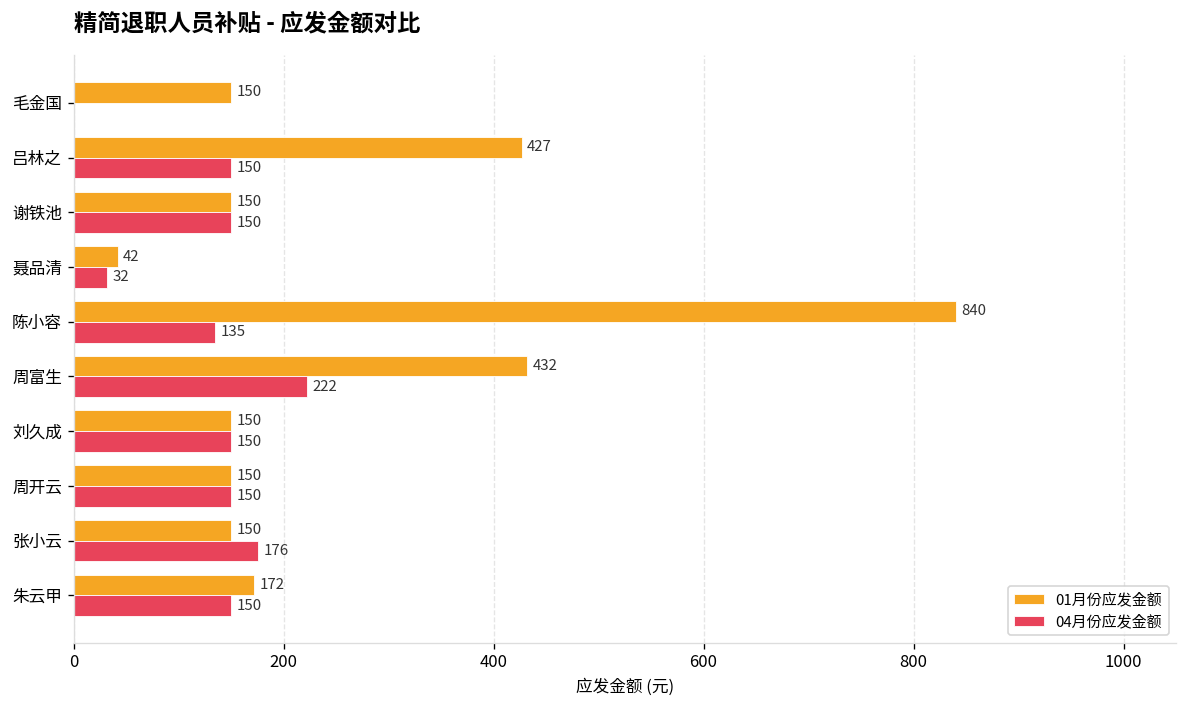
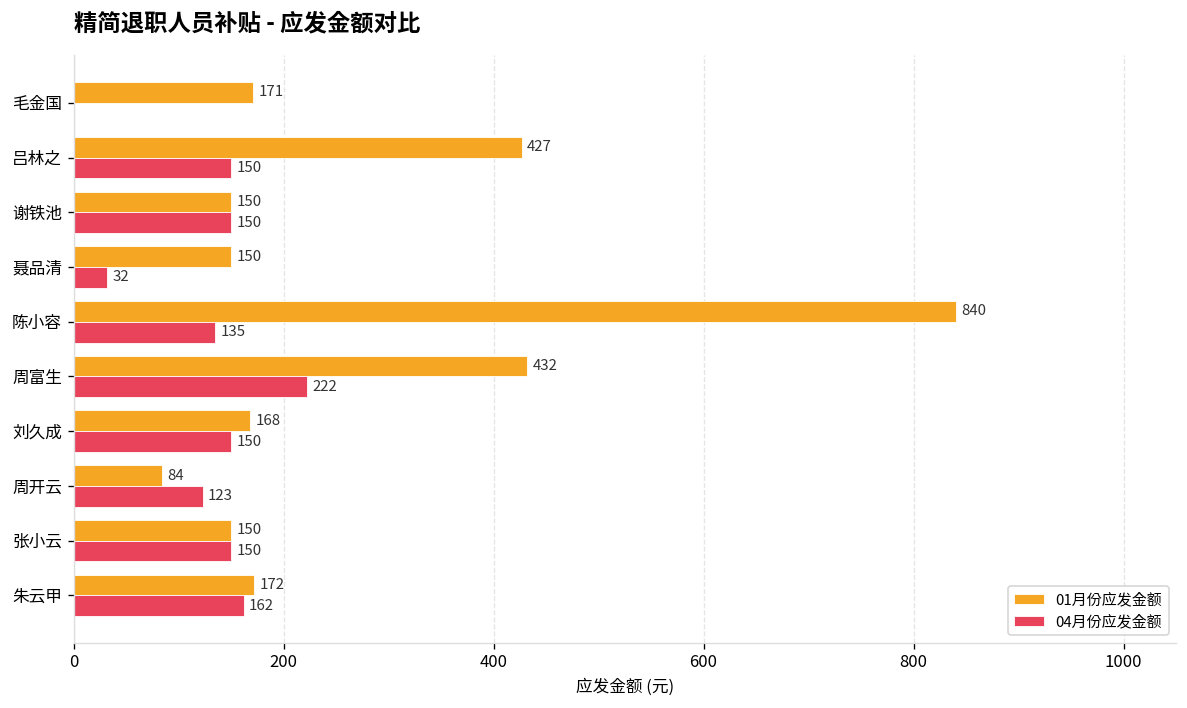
01月份应发金额, 毛金国: 150 -> 171
01月份应发金额, 聂品清: 42 -> 150
01月份应发金额, 刘久成: 150 -> 168
01月份应发金额, 周开云: 150 -> 84
04月份应发金额, 周开云: 150 -> 123
04月份应发金额, 张小云: 176 -> 150
04月份应发金额, 朱云甲: 150 -> 162
